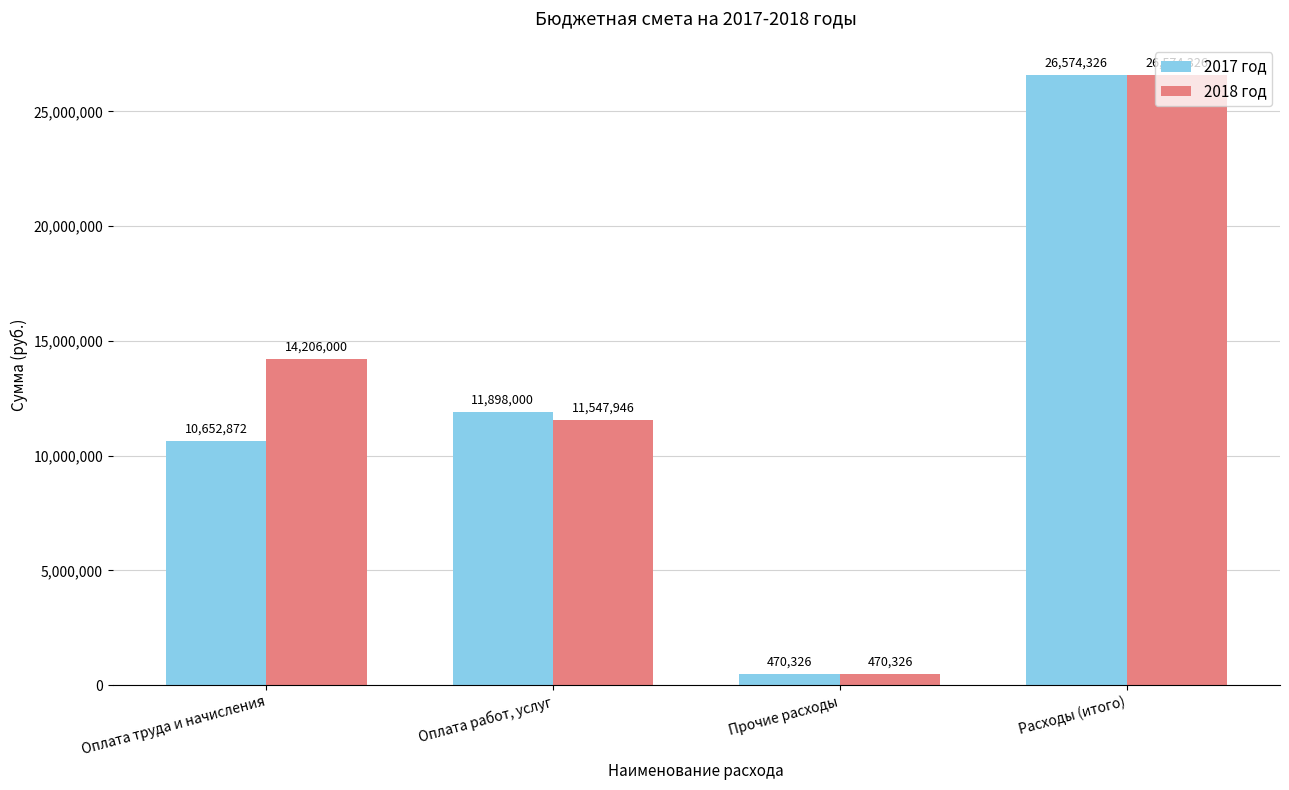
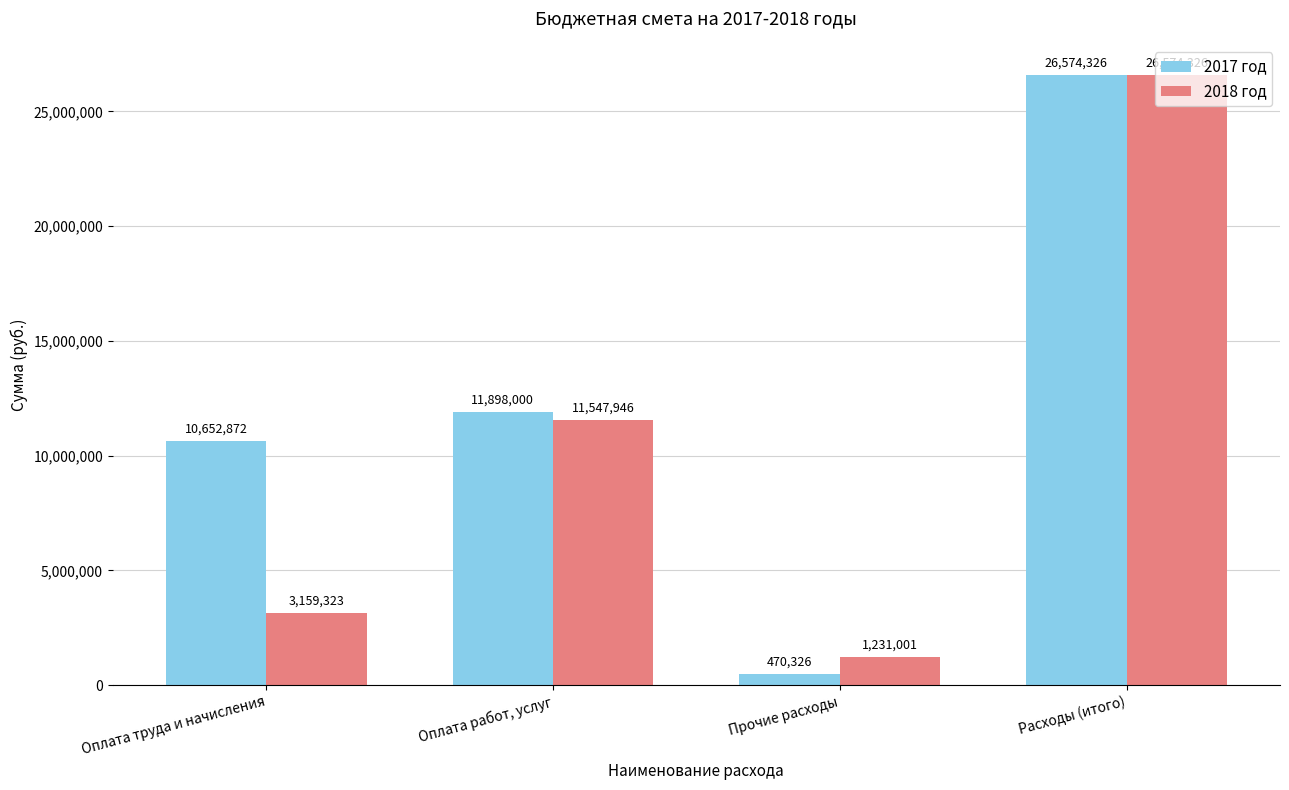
2018 год, Оплата труда и начисления: 14,206,000 -> 3,159,323
2018 год, Прочие расходы: 470,326 -> 1,231,001
